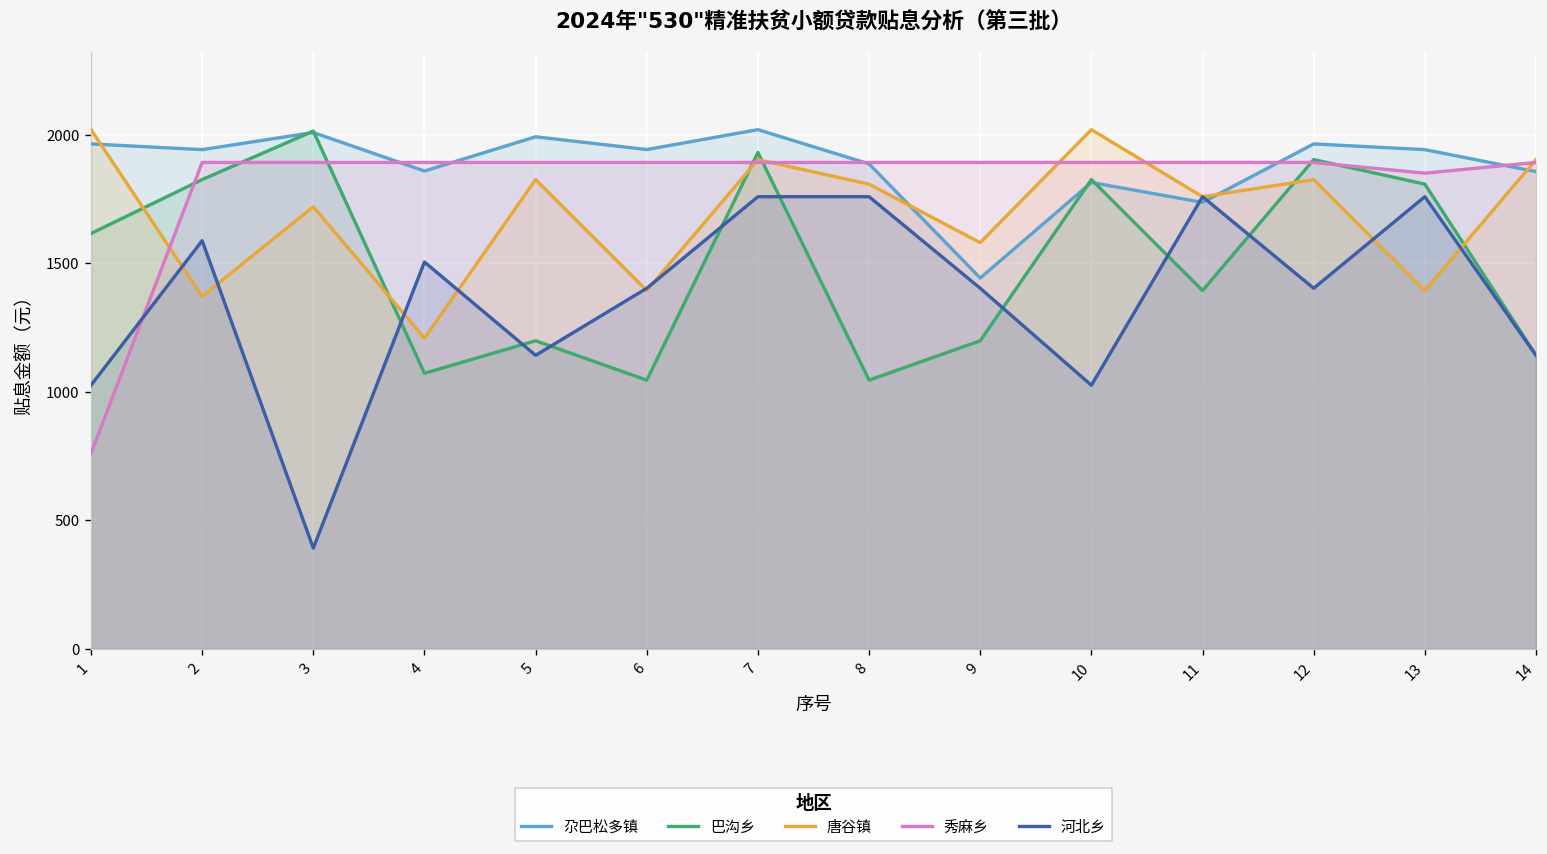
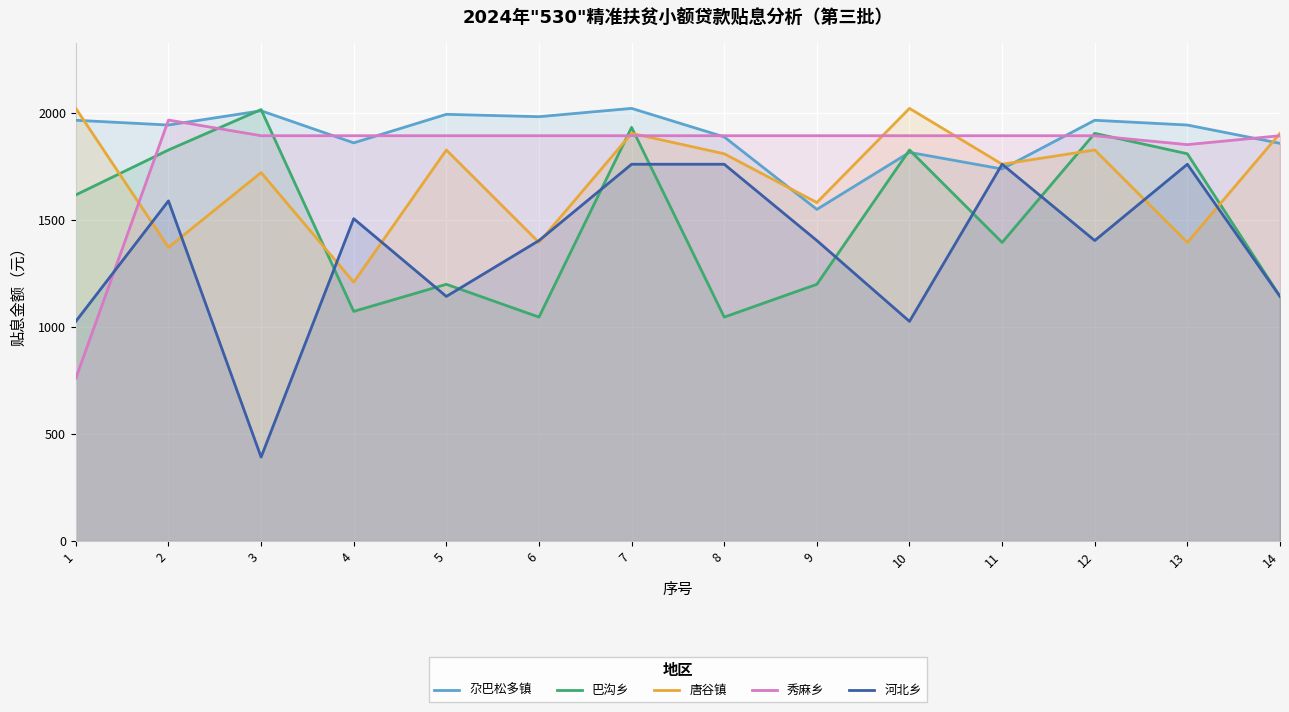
秀麻乡, 2: 1890 -> 1960
尕巴松多镇, 6: 1940 -> 1980
尕巴松多镇, 9: 1440 -> 1550
